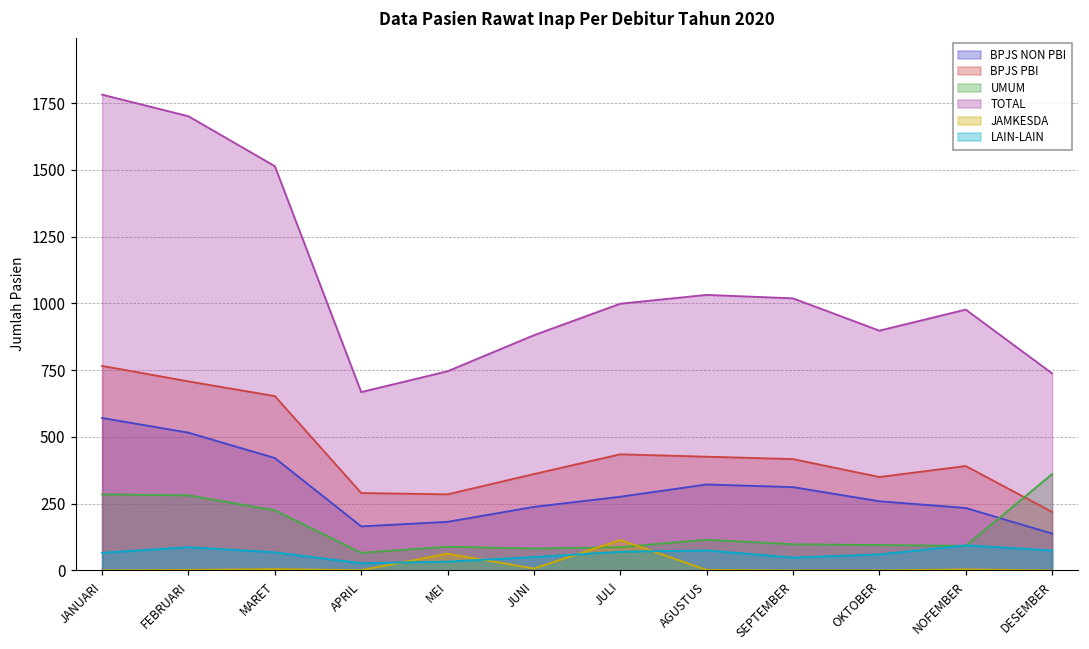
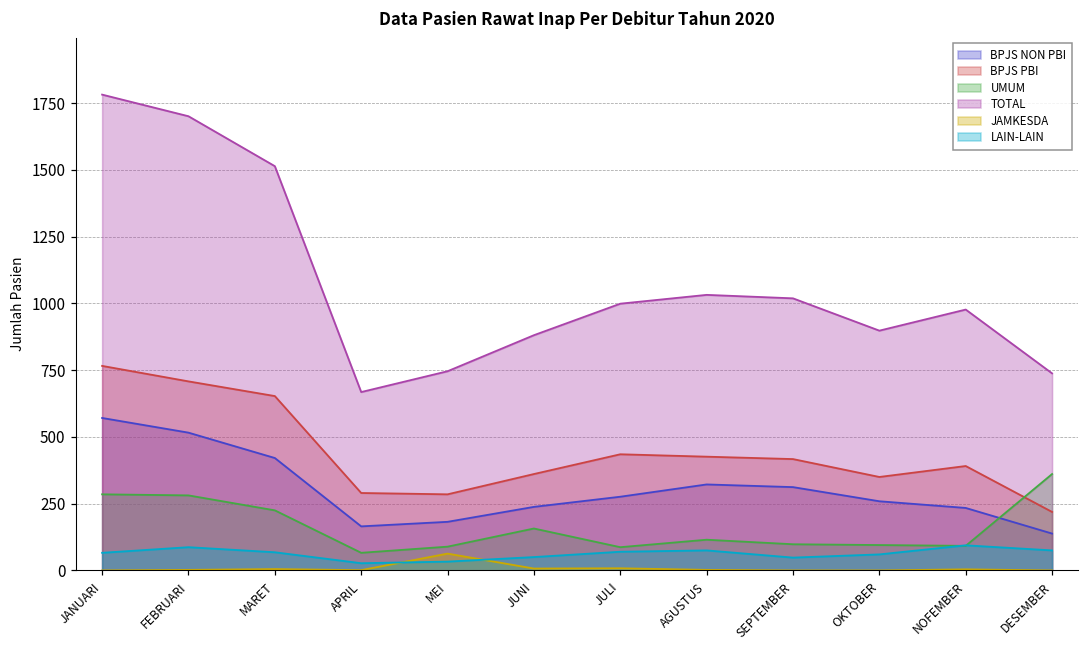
UMUM, JUNI: 80 -> 160
JAMKESDA, JULI: 110 -> 10
